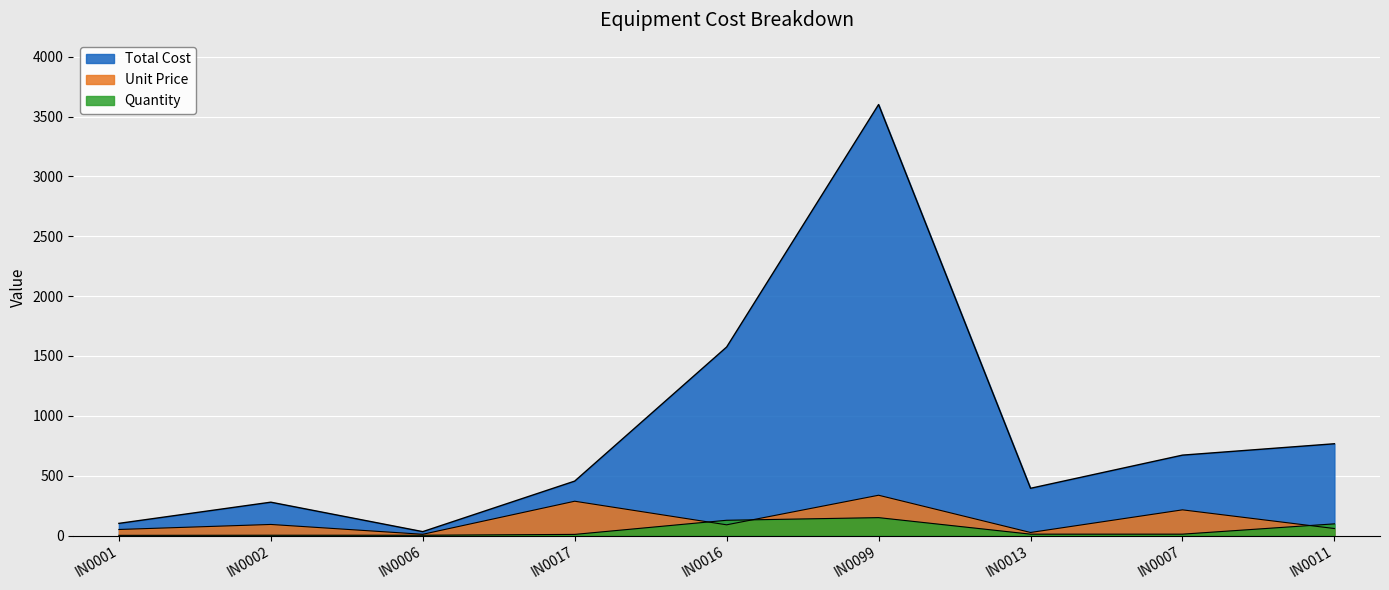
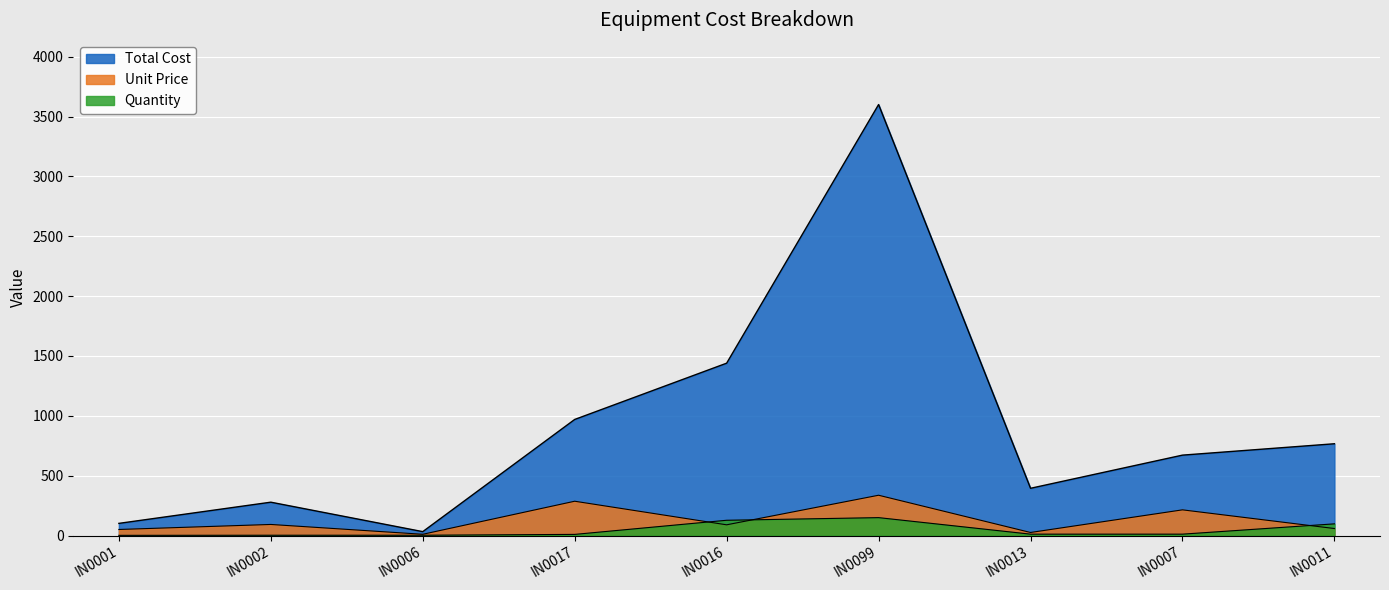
Total Cost, IN0017: 460 -> 970
Total Cost, IN0016: 1580 -> 1440
